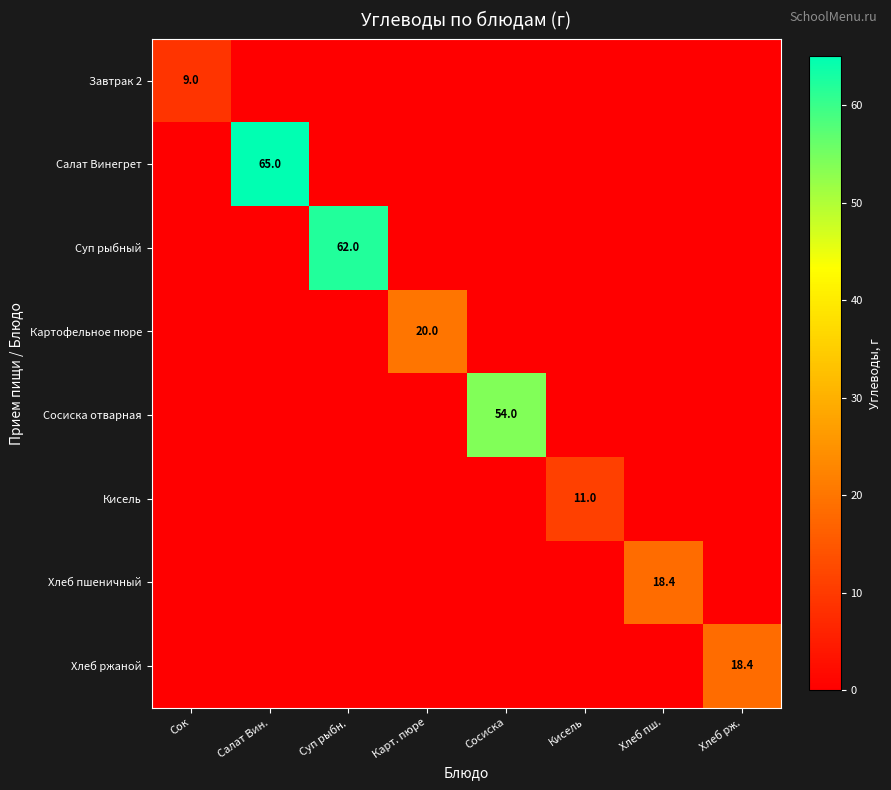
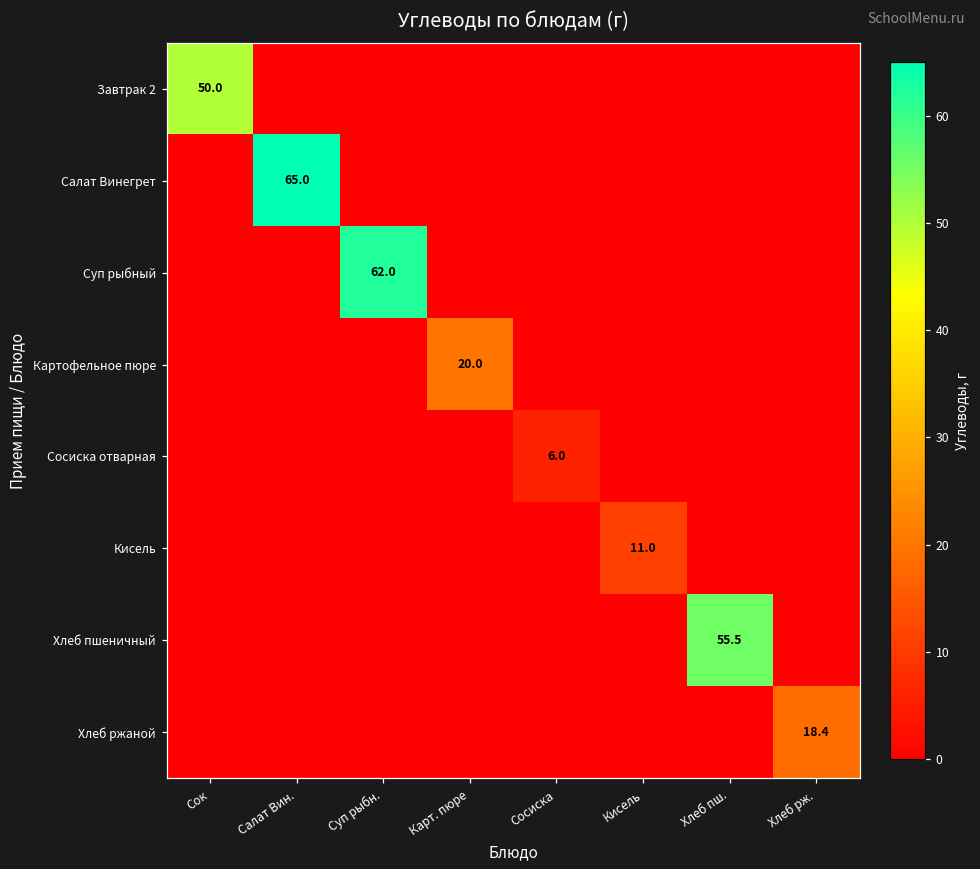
Завтрак 2, Сок: 9.0 -> 50.0
Сосиска отварная, Сосиска: 54.0 -> 6.0
Хлеб пшеничный, Хлеб пш.: 18.4 -> 55.5
